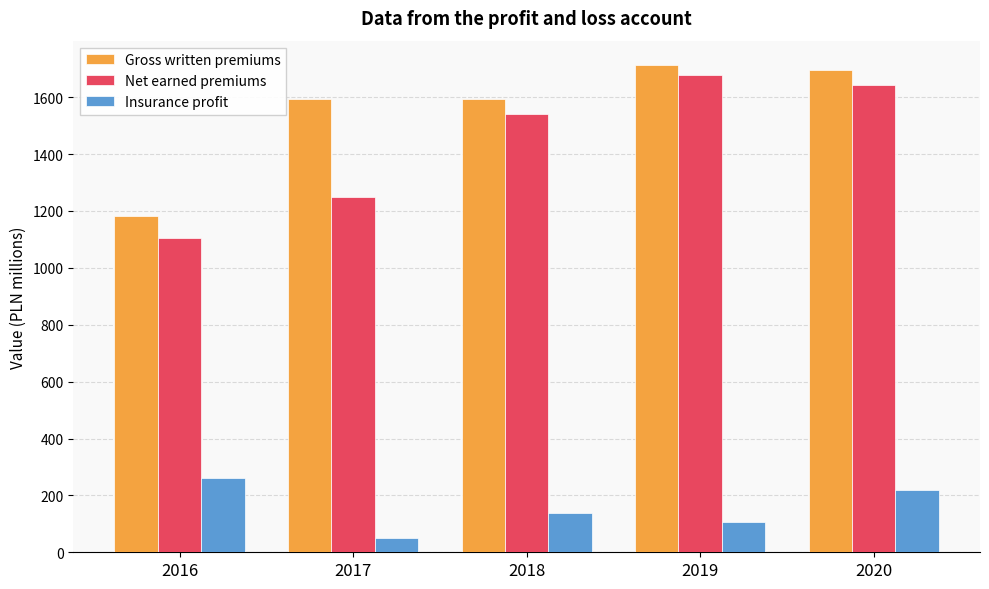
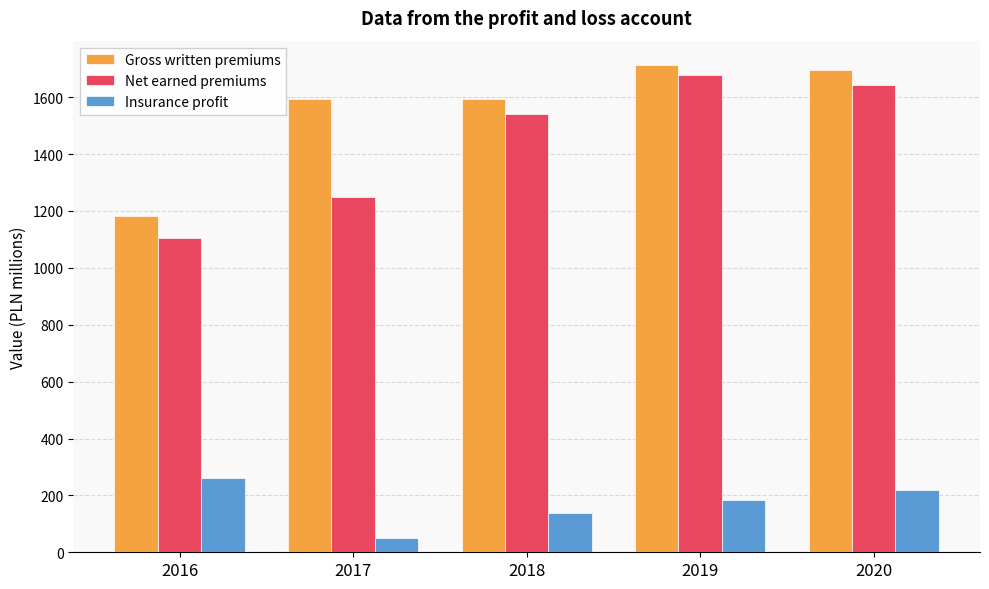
Insurance profit, 2019: 110 -> 190
